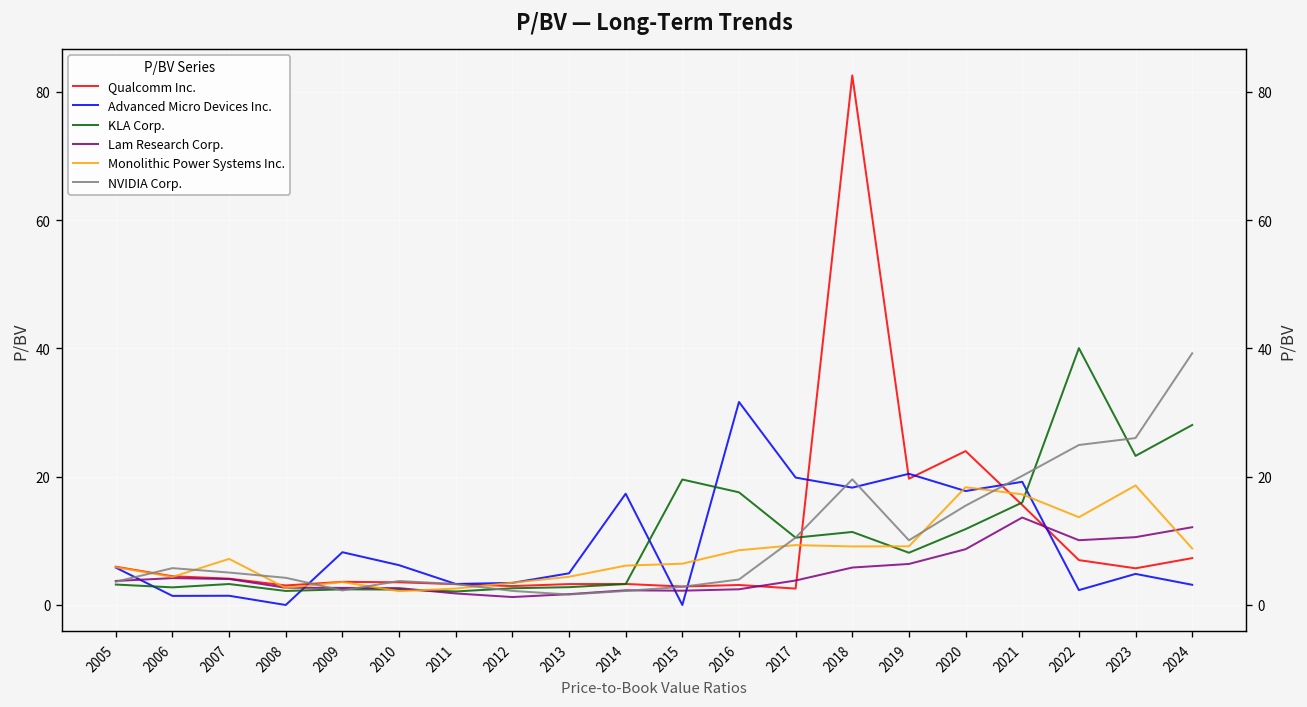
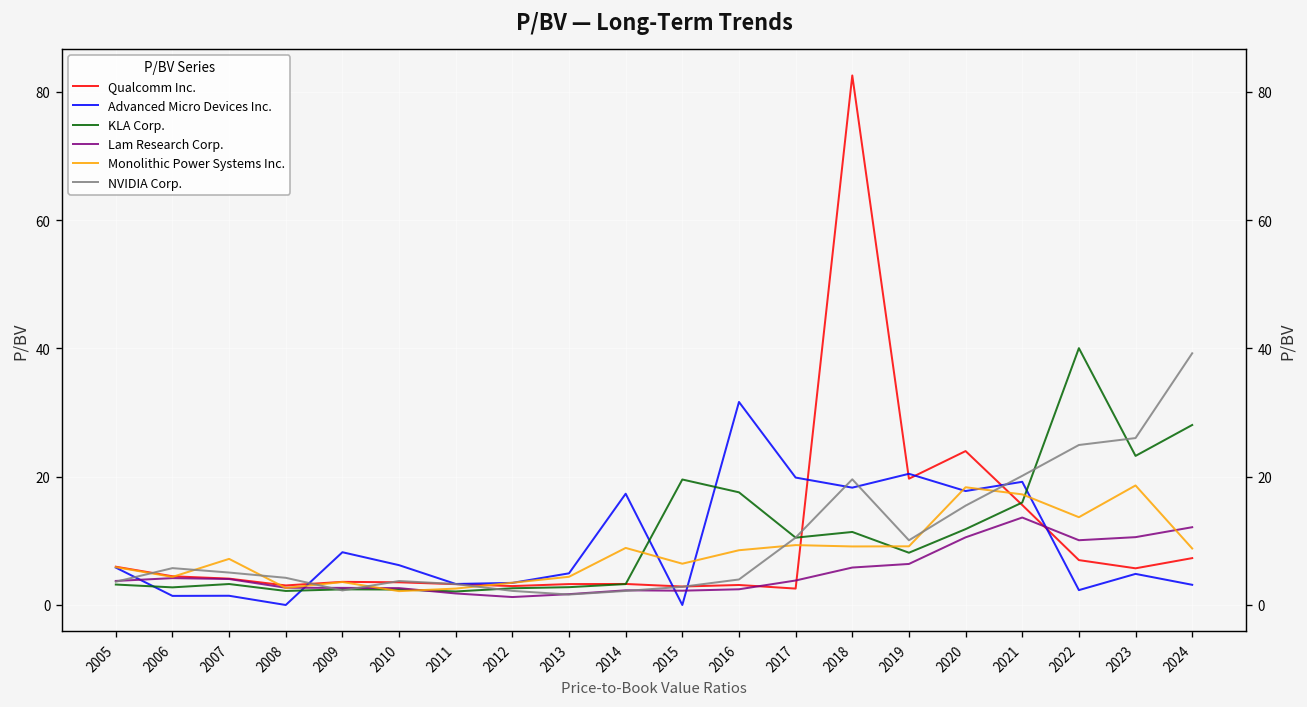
Monolithic Power Systems Inc., 2014: 6 -> 9
Lam Research Corp., 2020: 9 -> 11
